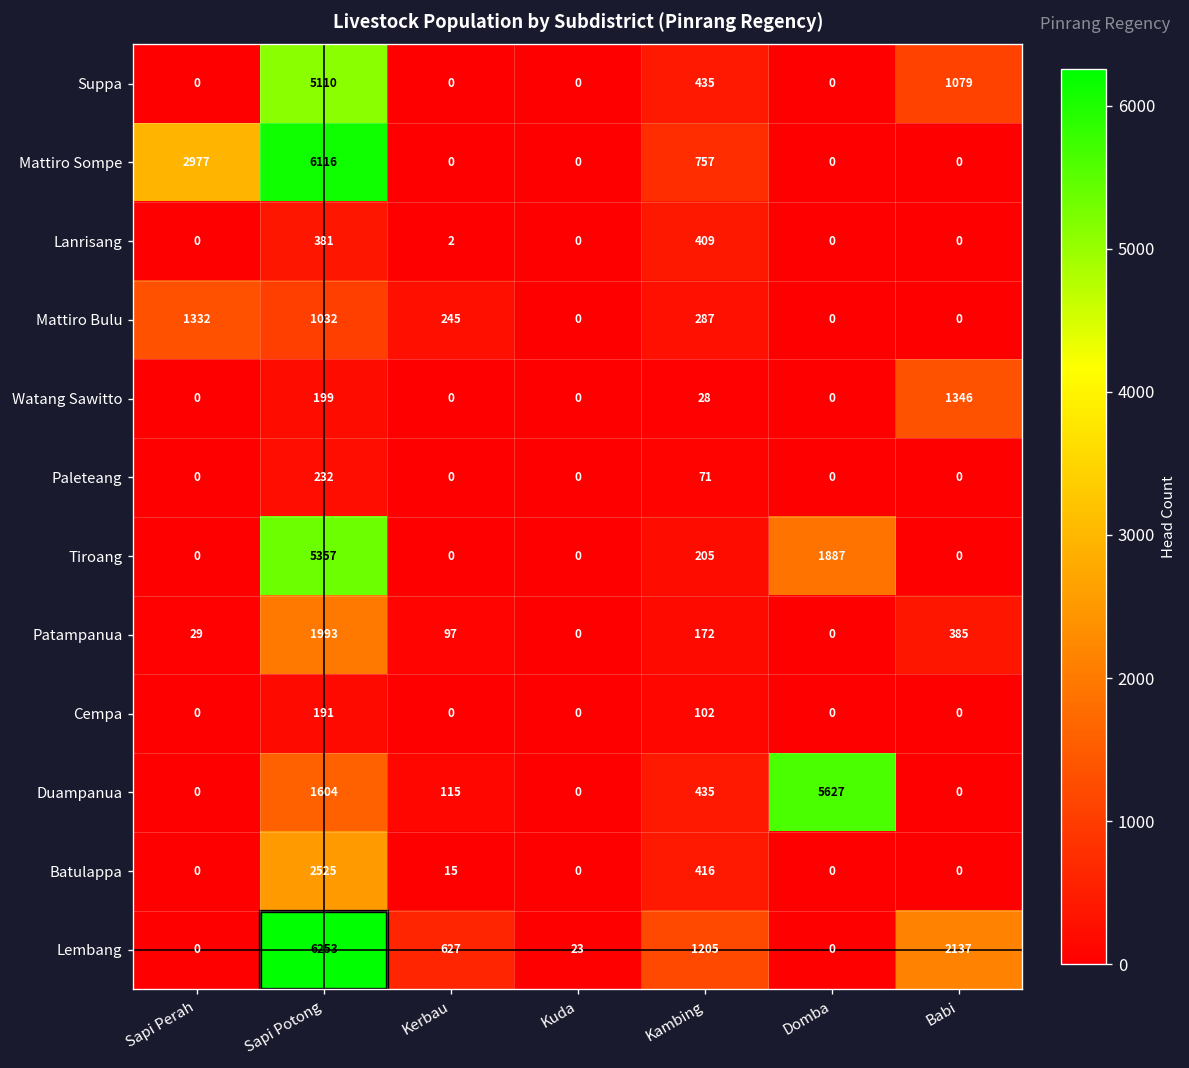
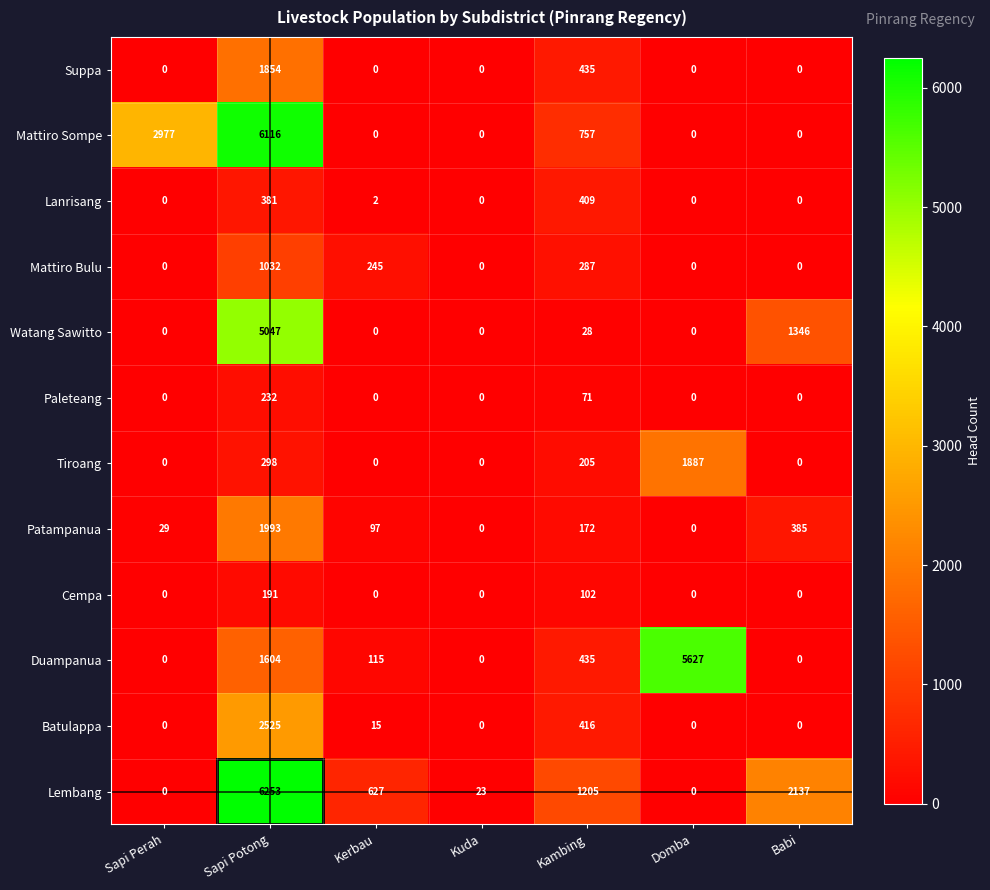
Suppa, Sapi Potong: 5110 -> 1854
Suppa, Babi: 1079 -> 0
Mattiro Bulu, Sapi Perah: 1332 -> 0
Watang Sawitto, Sapi Potong: 199 -> 5047
Tiroang, Sapi Potong: 5357 -> 298
